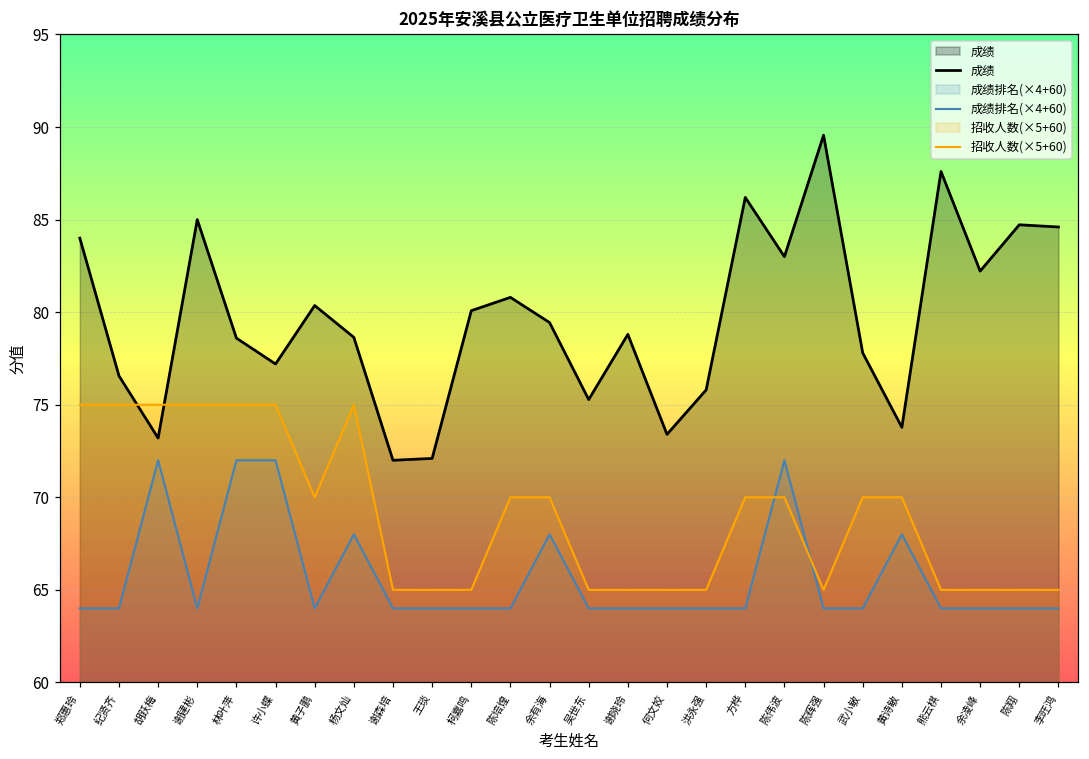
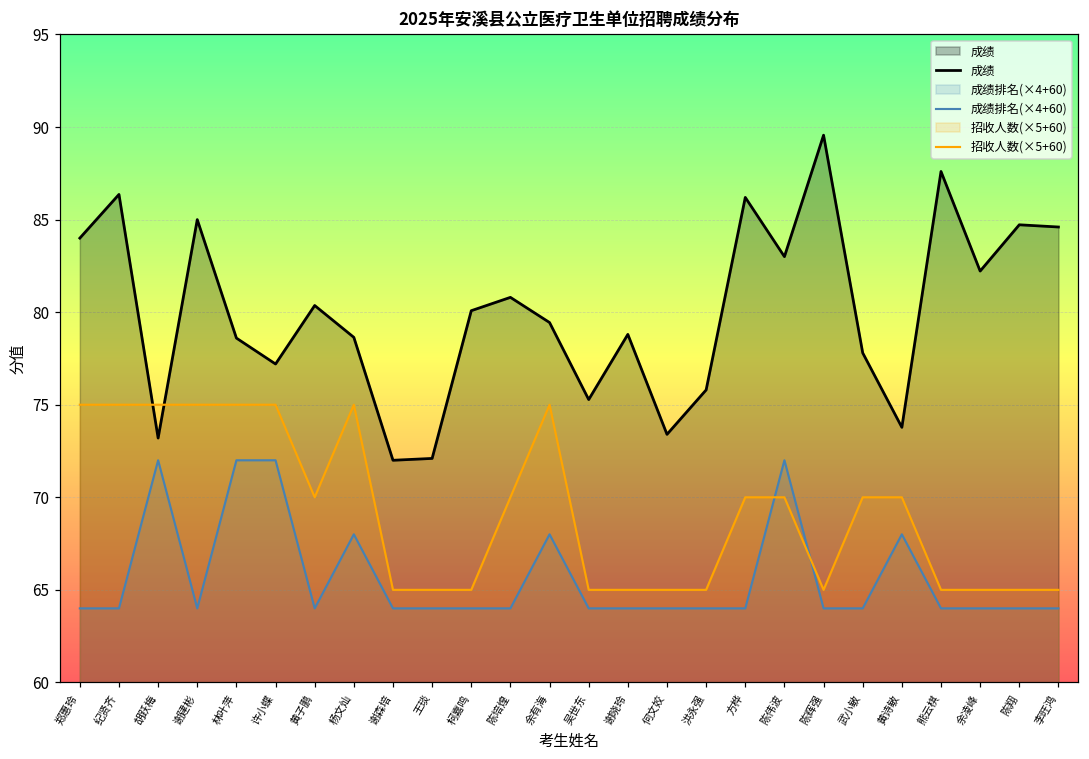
成绩, 纪贤齐: 76.6 -> 86.4
招收人数(×5+60), 余有海: 70.0 -> 75.0
